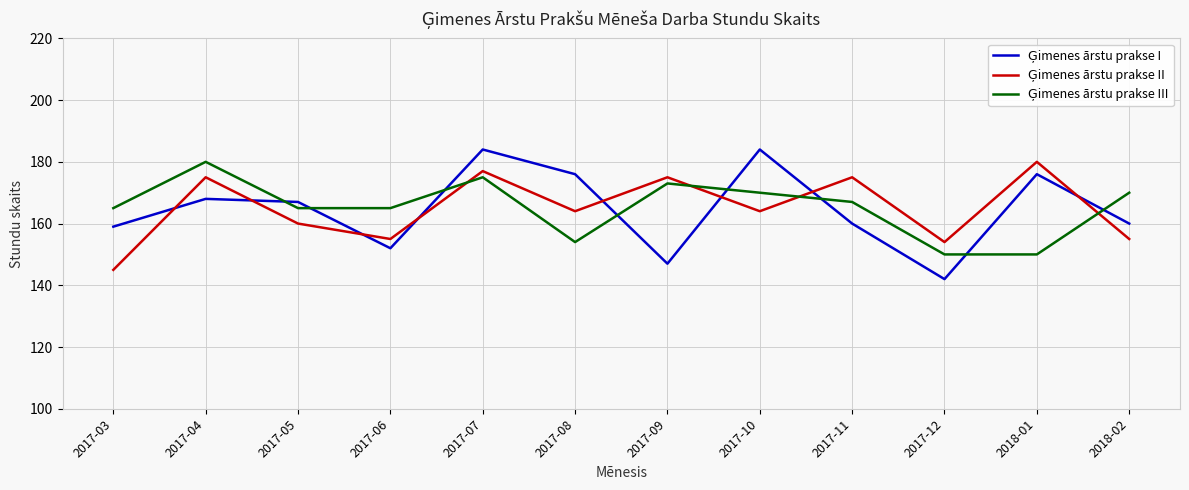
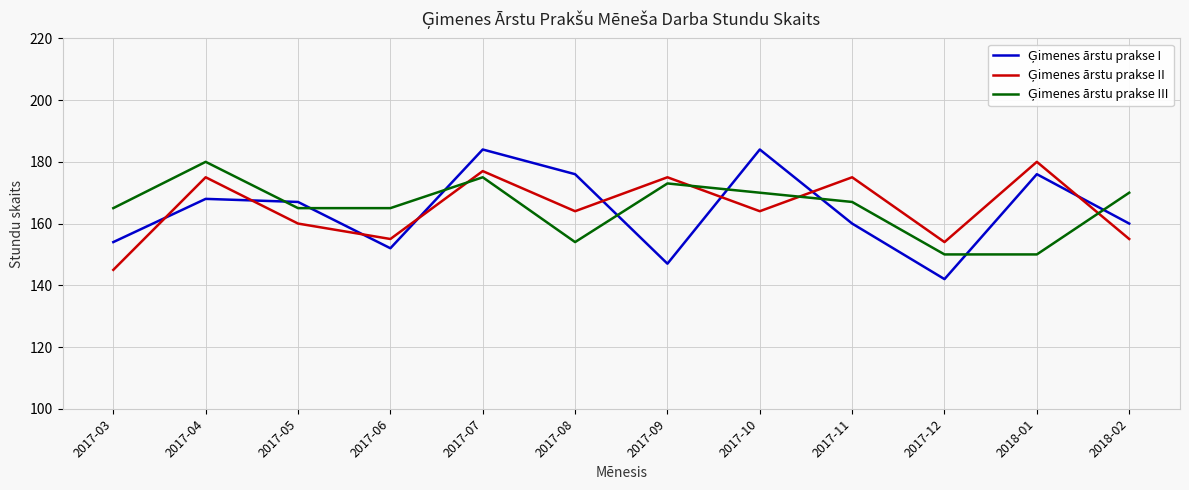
Ģimenes ārstu prakse I, 2017-03: 159 -> 154
